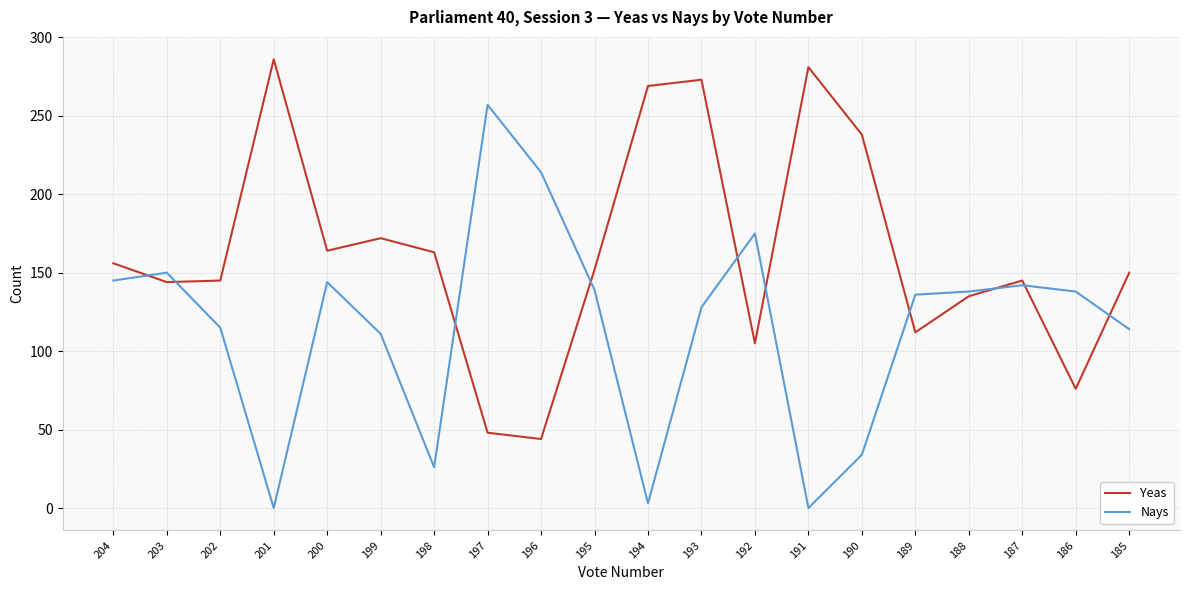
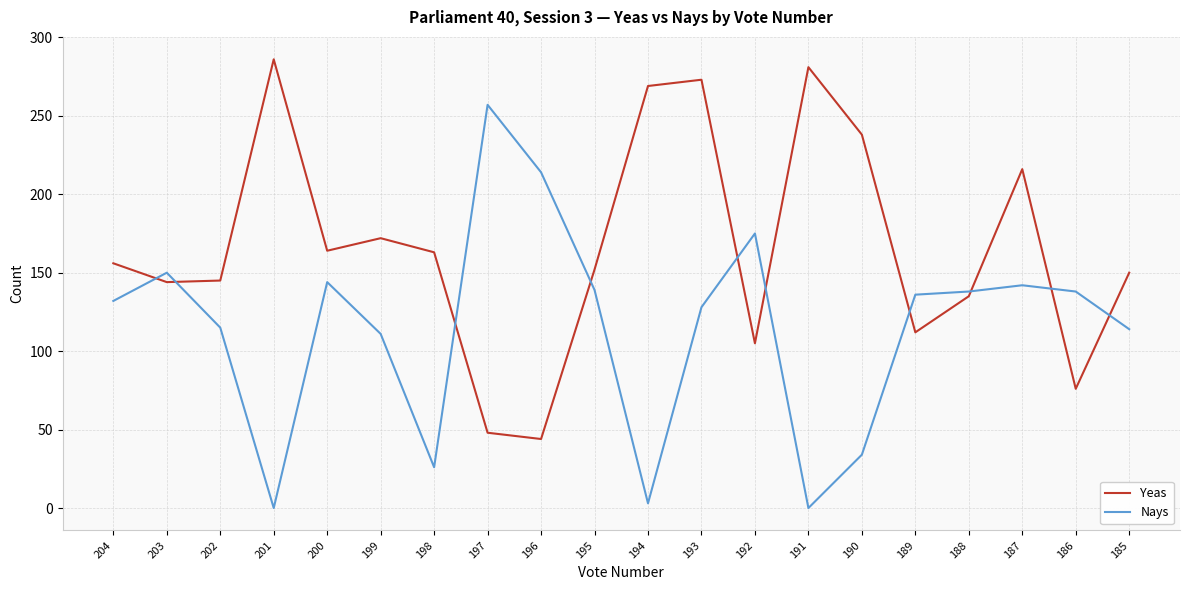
Nays, 204: 145 -> 132
Yeas, 187: 145 -> 216
